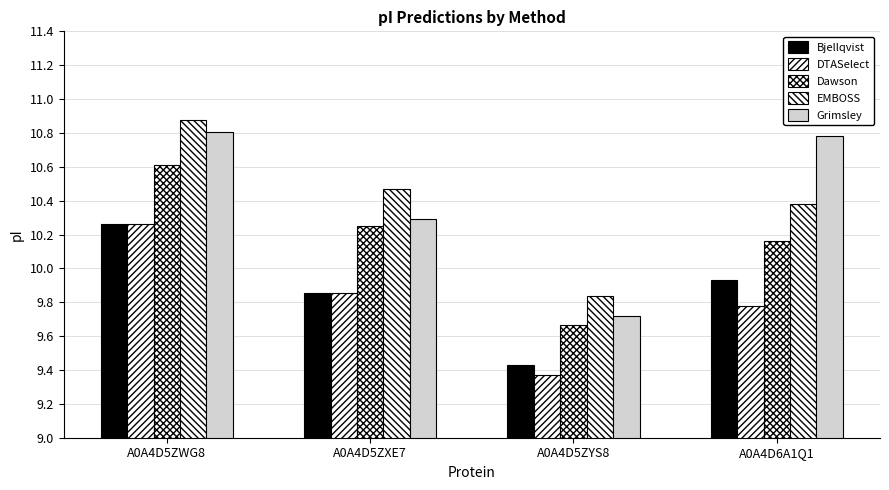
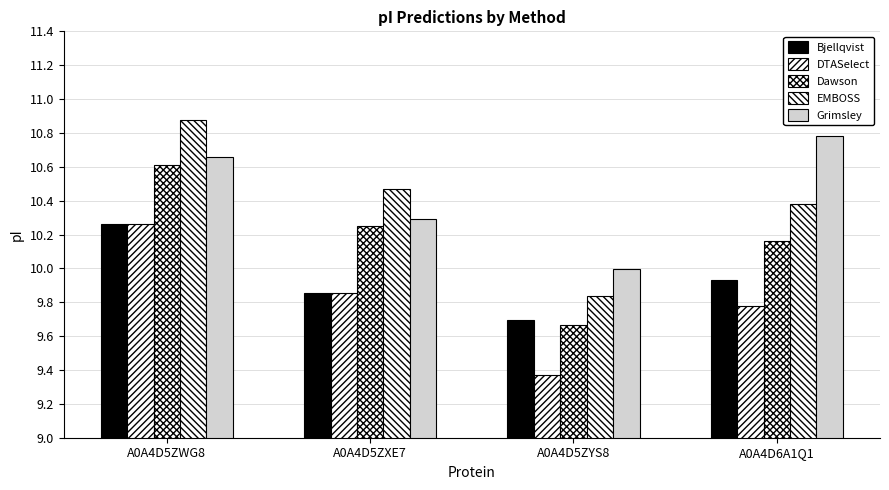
Grimsley, A0A4D5ZWG8: 10.81 -> 10.66
Bjellqvist, A0A4D5ZYS8: 9.43 -> 9.70
Grimsley, A0A4D5ZYS8: 9.72 -> 10.00
